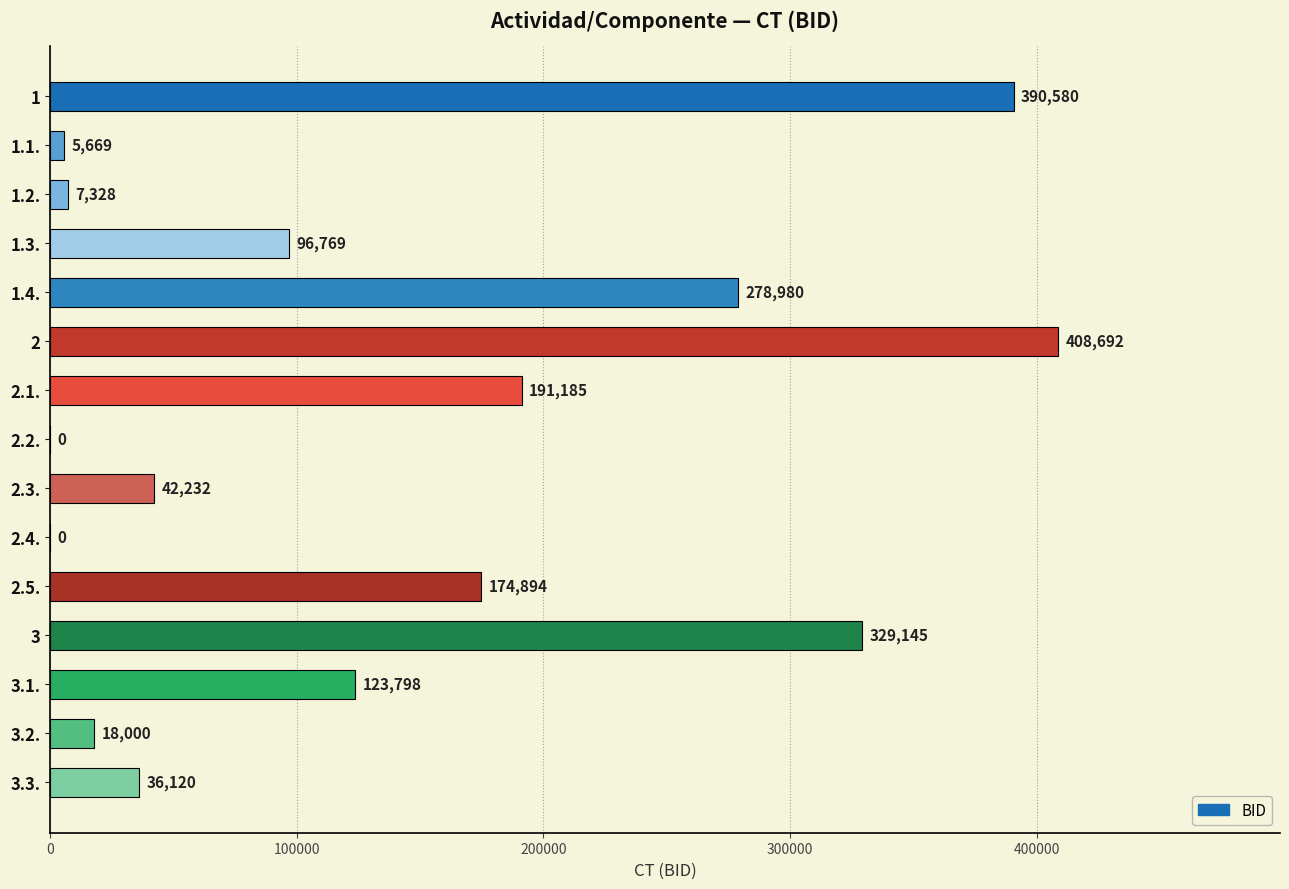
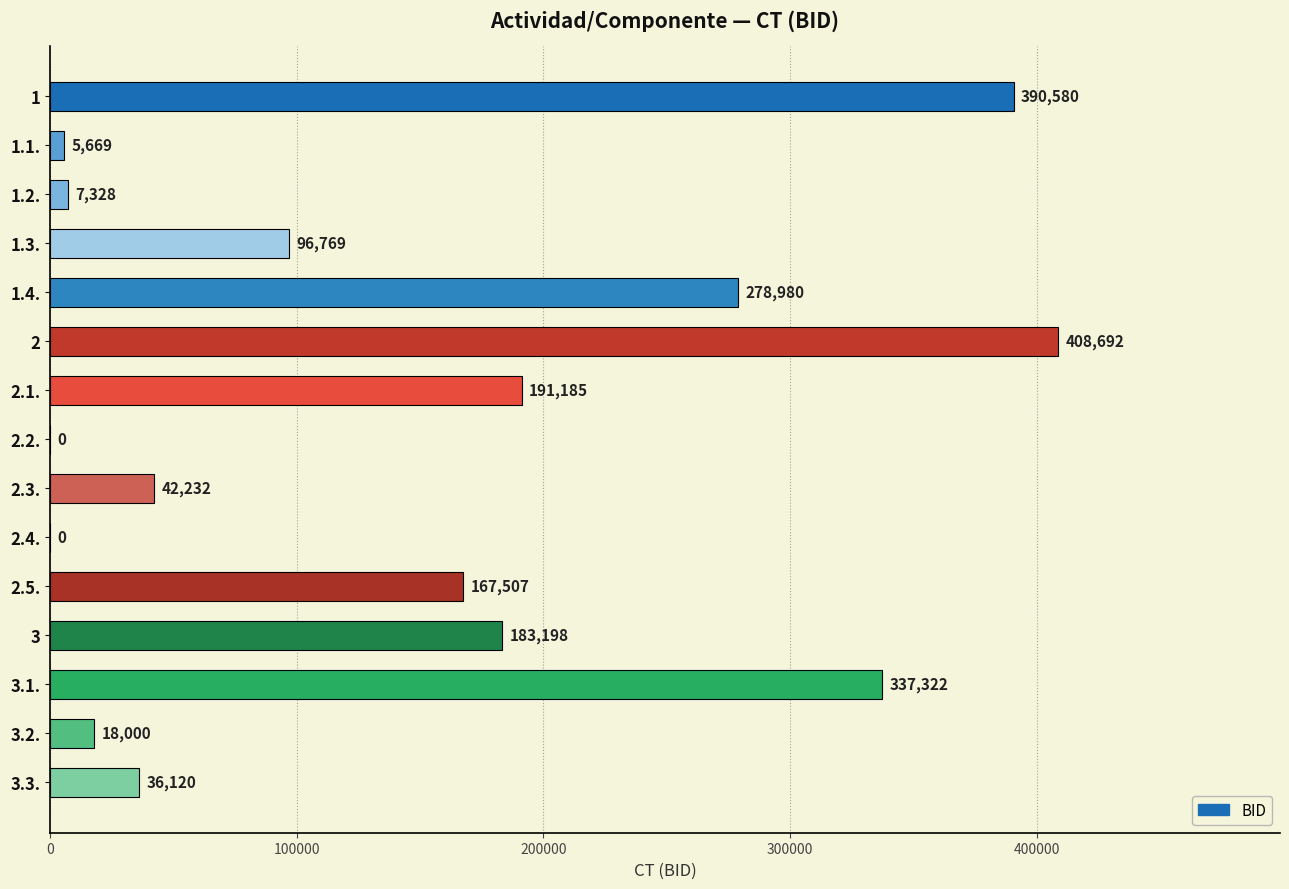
2.5.: 174,894 -> 167,507
3: 329,145 -> 183,198
3.1.: 123,798 -> 337,322
